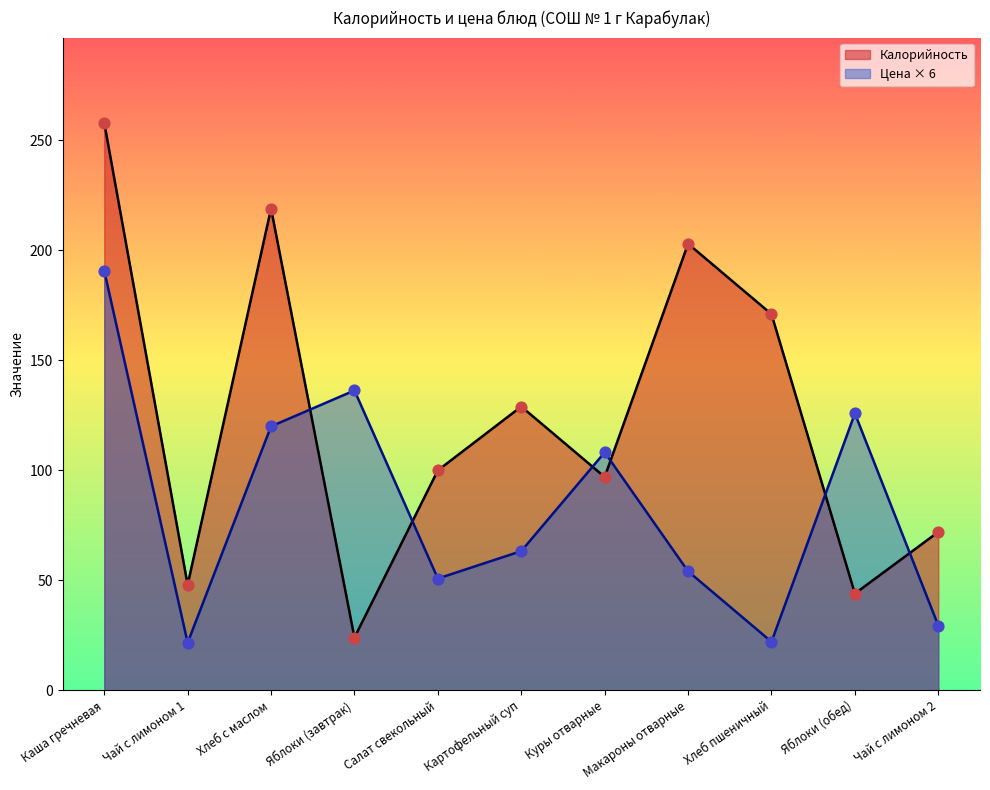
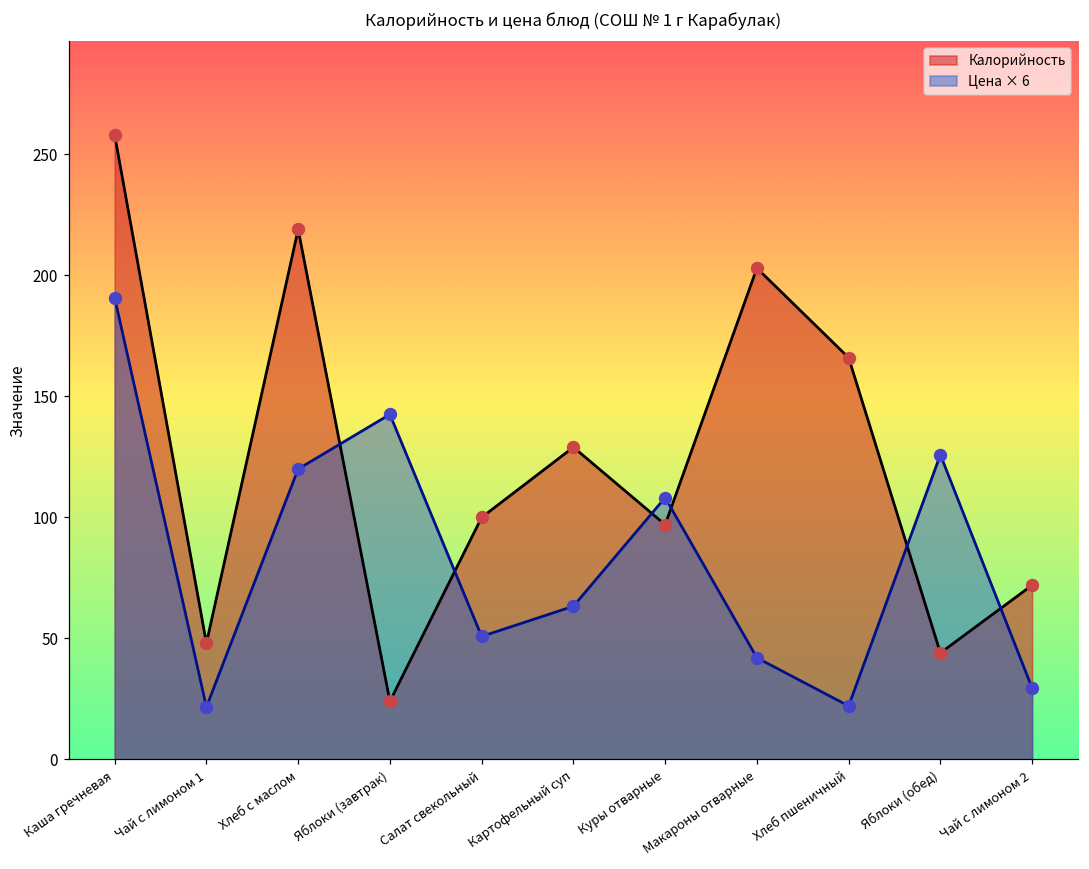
Цена × 6, Яблоки (завтрак): 136 -> 143
Цена × 6, Макароны отварные: 54 -> 42
Калорийность, Хлеб пшеничный: 171 -> 166
